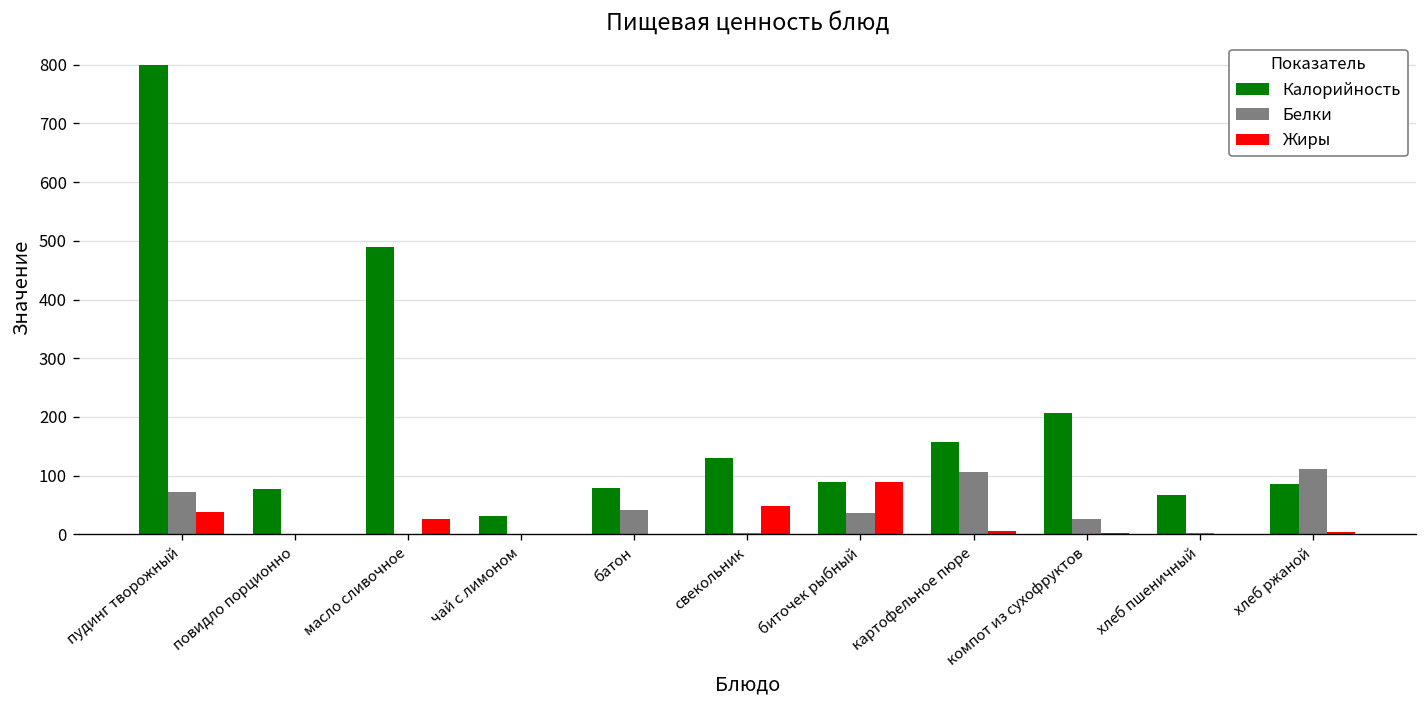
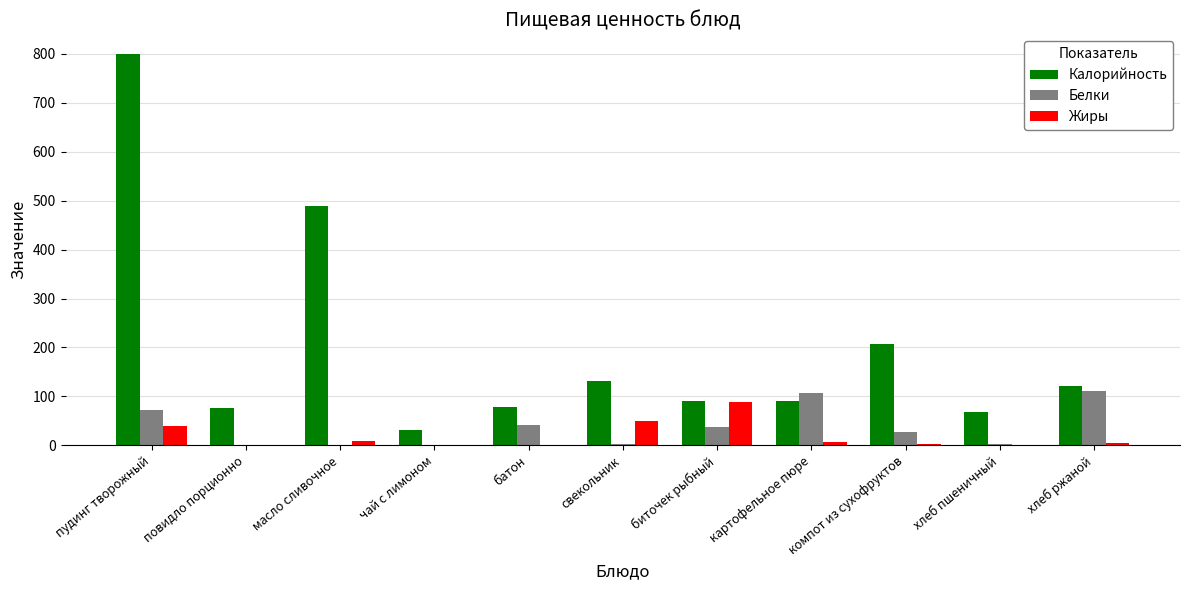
Жиры, масло сливочное: 30 -> 10
Калорийность, картофельное пюре: 160 -> 90
Калорийность, хлеб ржаной: 90 -> 120
